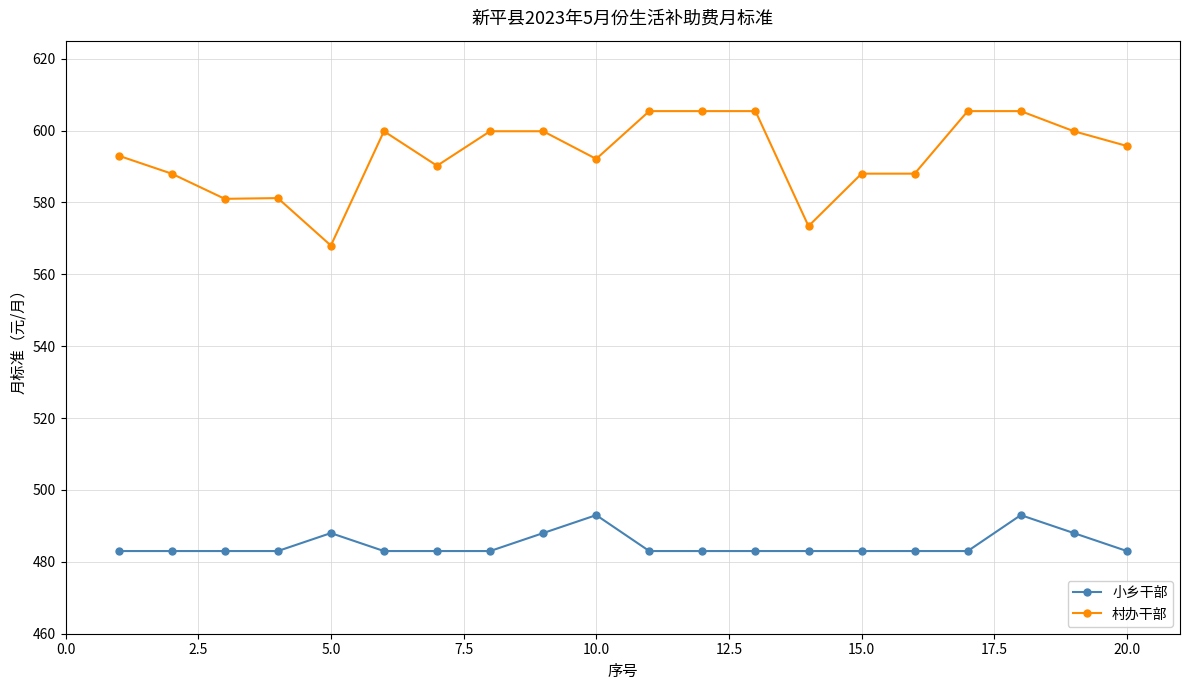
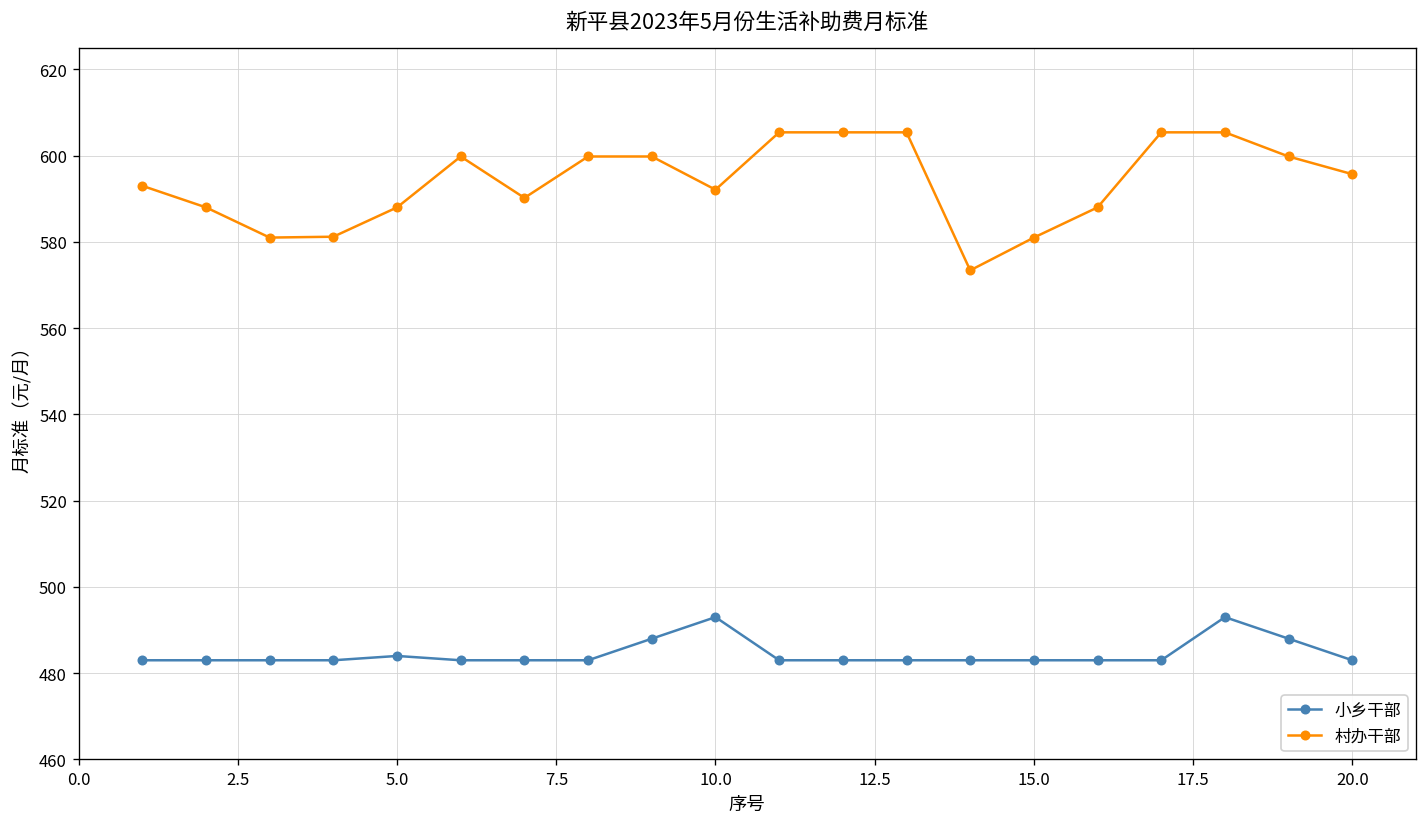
小乡干部, 5.0: 488 -> 484
村办干部, 5.0: 568 -> 588
村办干部, 15.0: 588 -> 581
